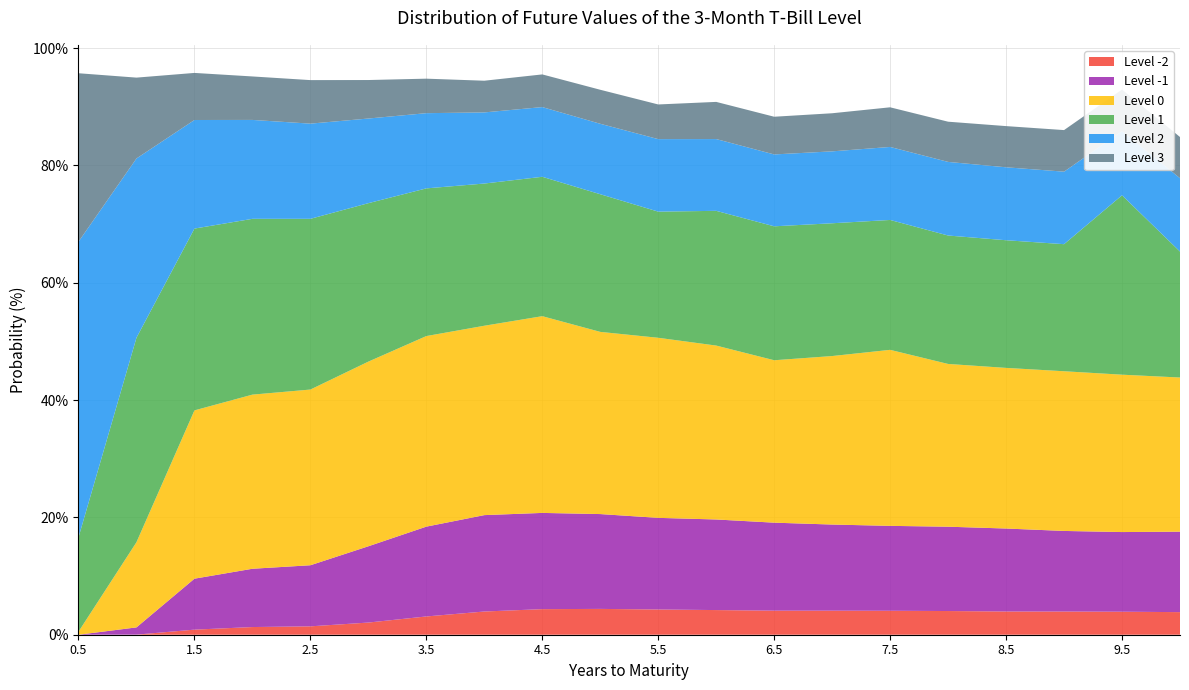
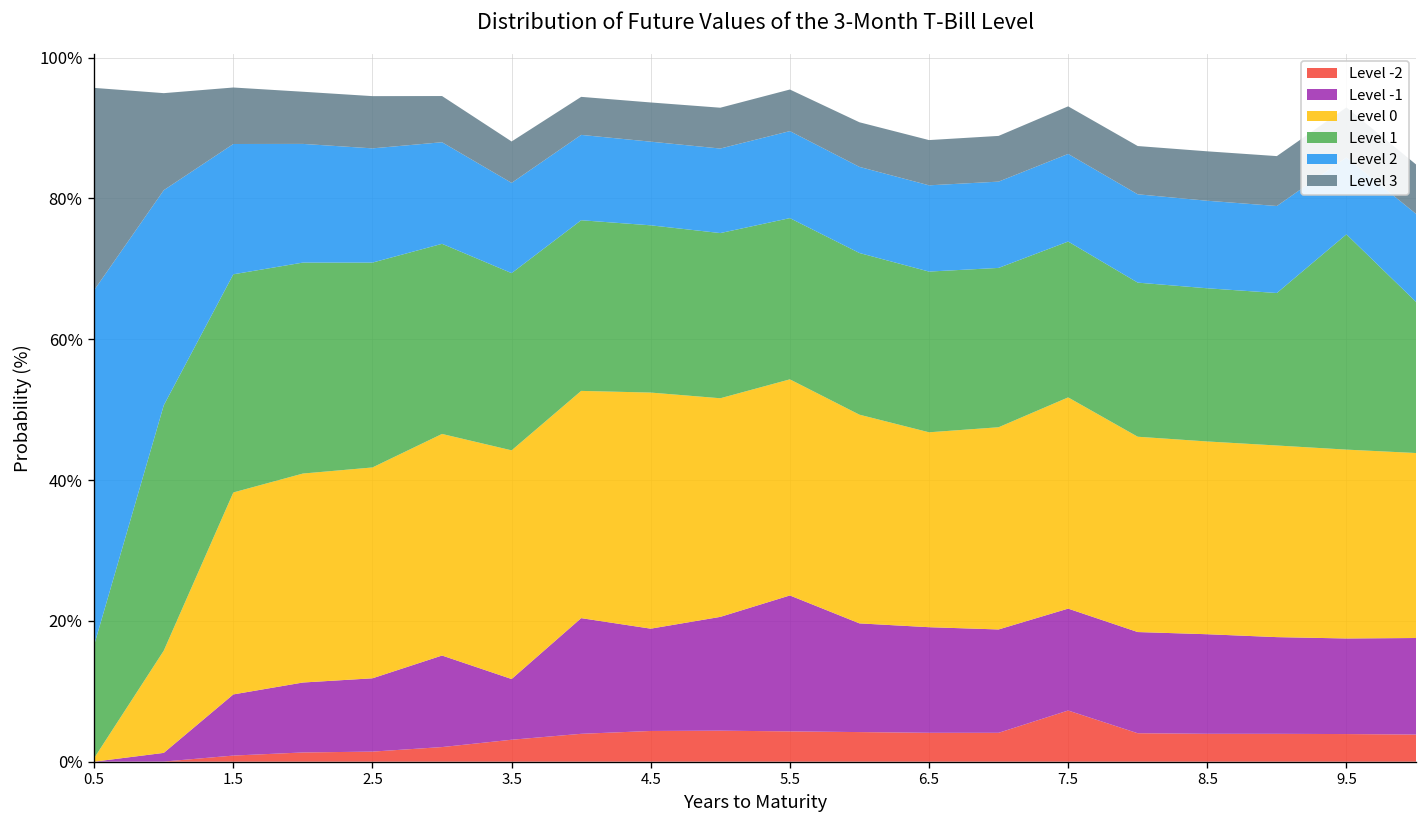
Level -1, 3.5: 15% -> 9%
Level -1, 4.5: 16% -> 15%
Level -1, 5.5: 16% -> 19%
Level 1, 5.5: 22% -> 23%
Level -2, 7.5: 4% -> 7%
